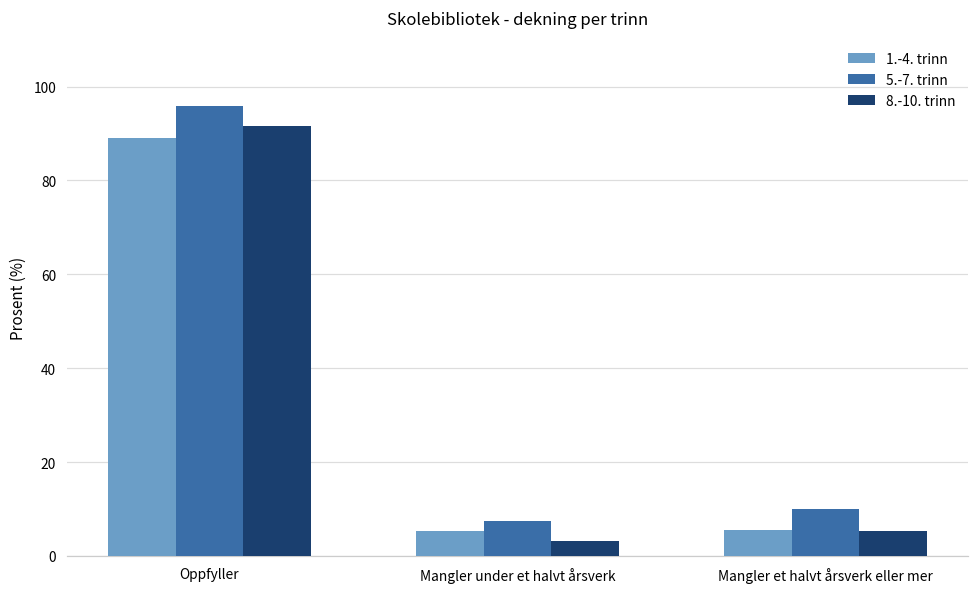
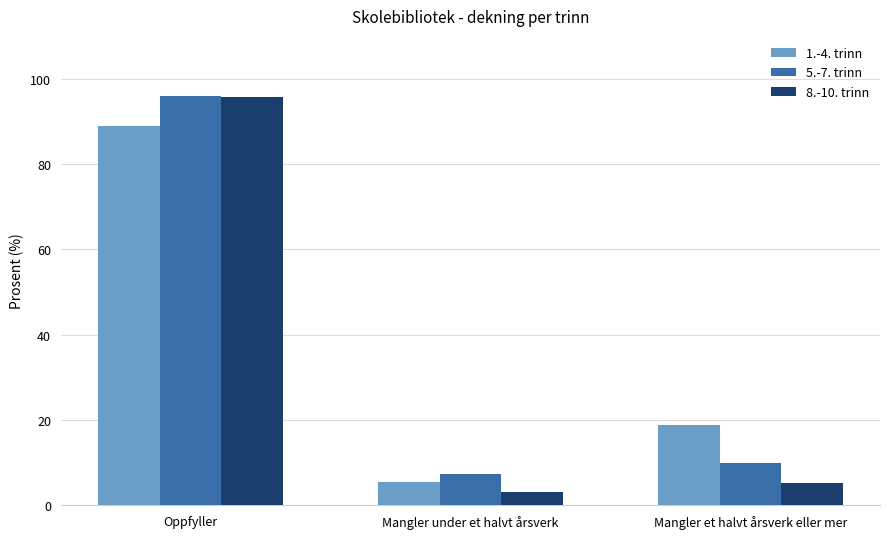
8.-10. trinn, Oppfyller: 92 -> 96
1.-4. trinn, Mangler et halvt årsverk eller mer: 6 -> 19
